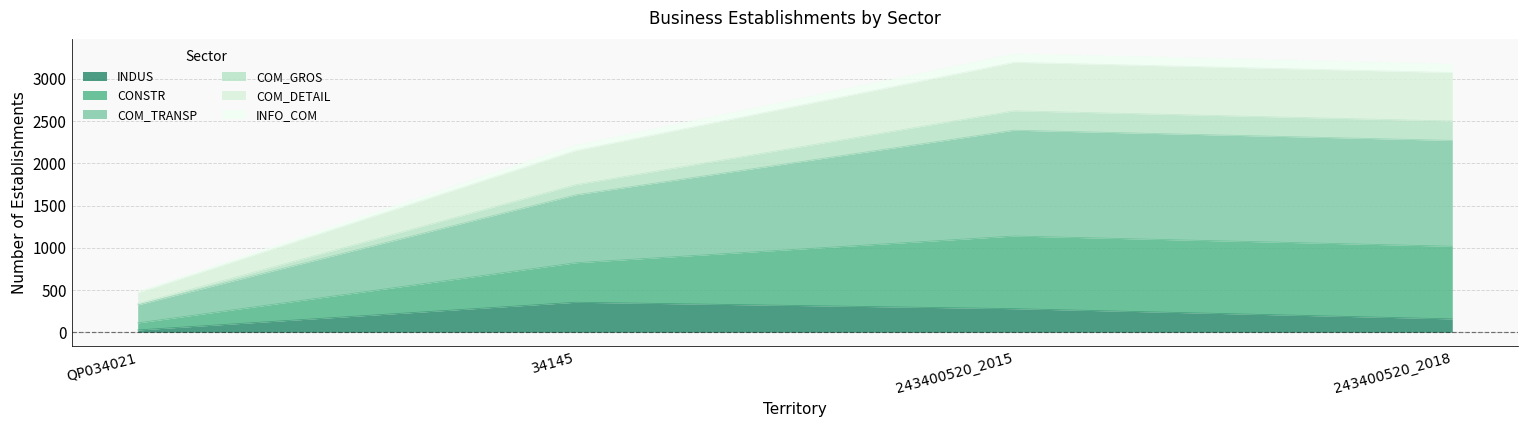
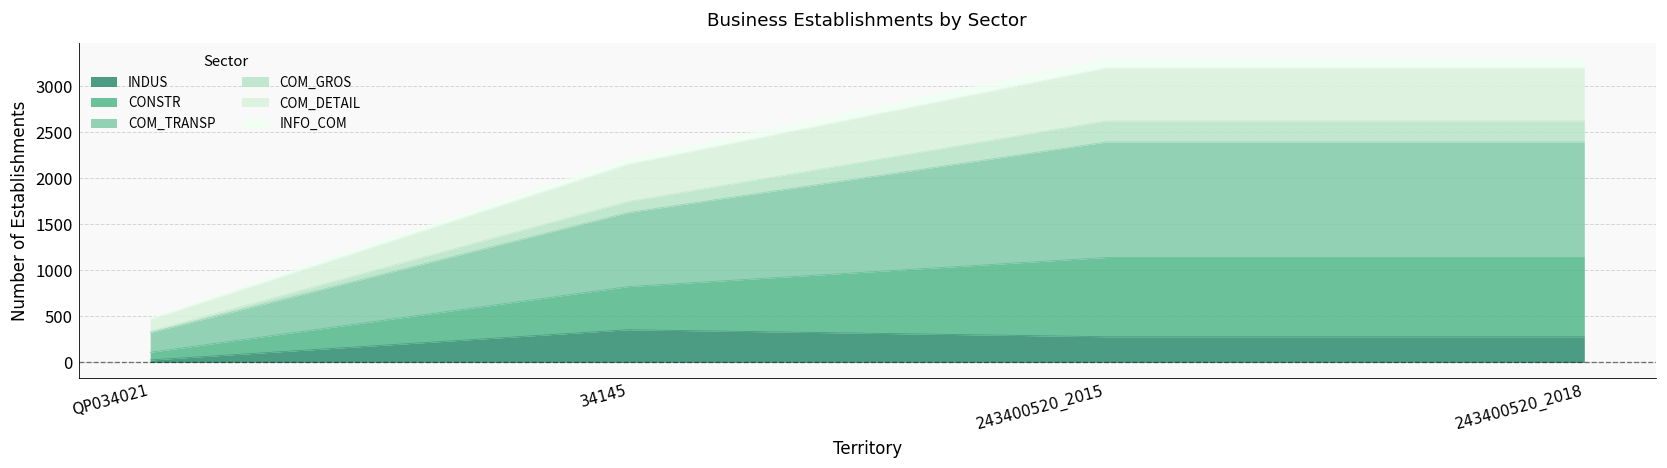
INDUS, 243400520_2018: 200 -> 300
